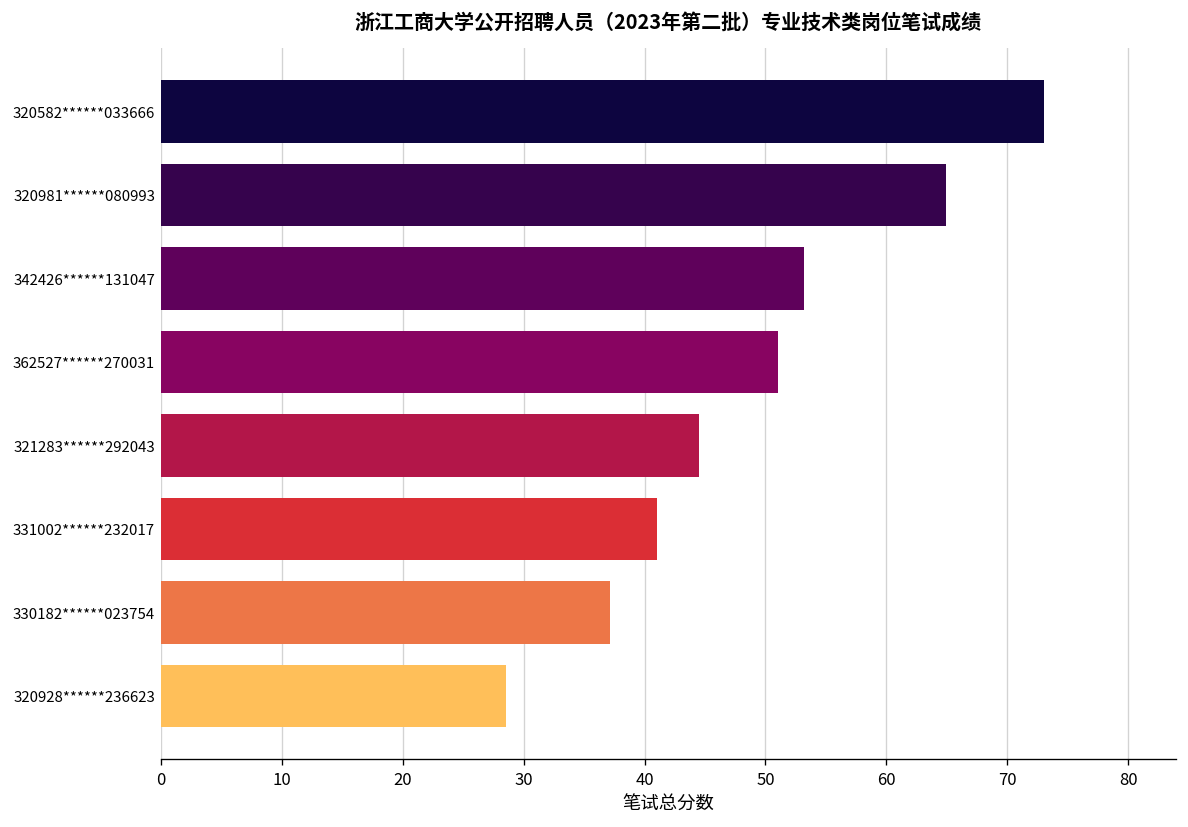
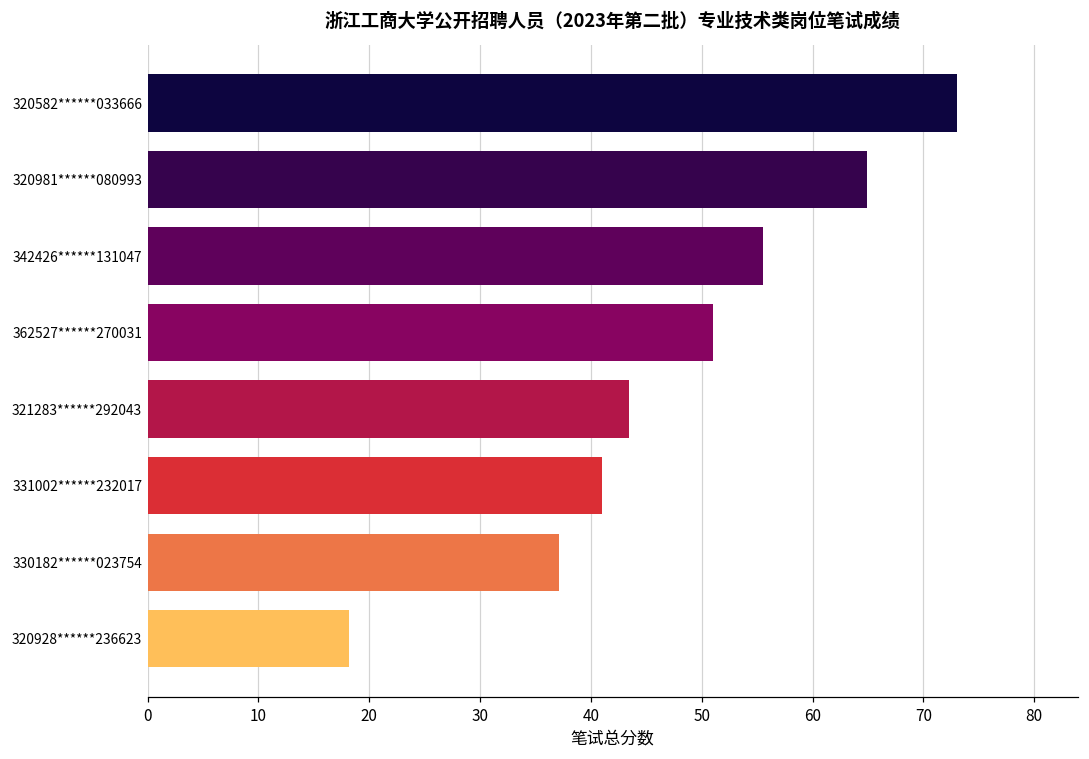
342426******131047: 53.2 -> 55.5
321283******292043: 44.5 -> 43.4
320928******236623: 28.5 -> 18.2
